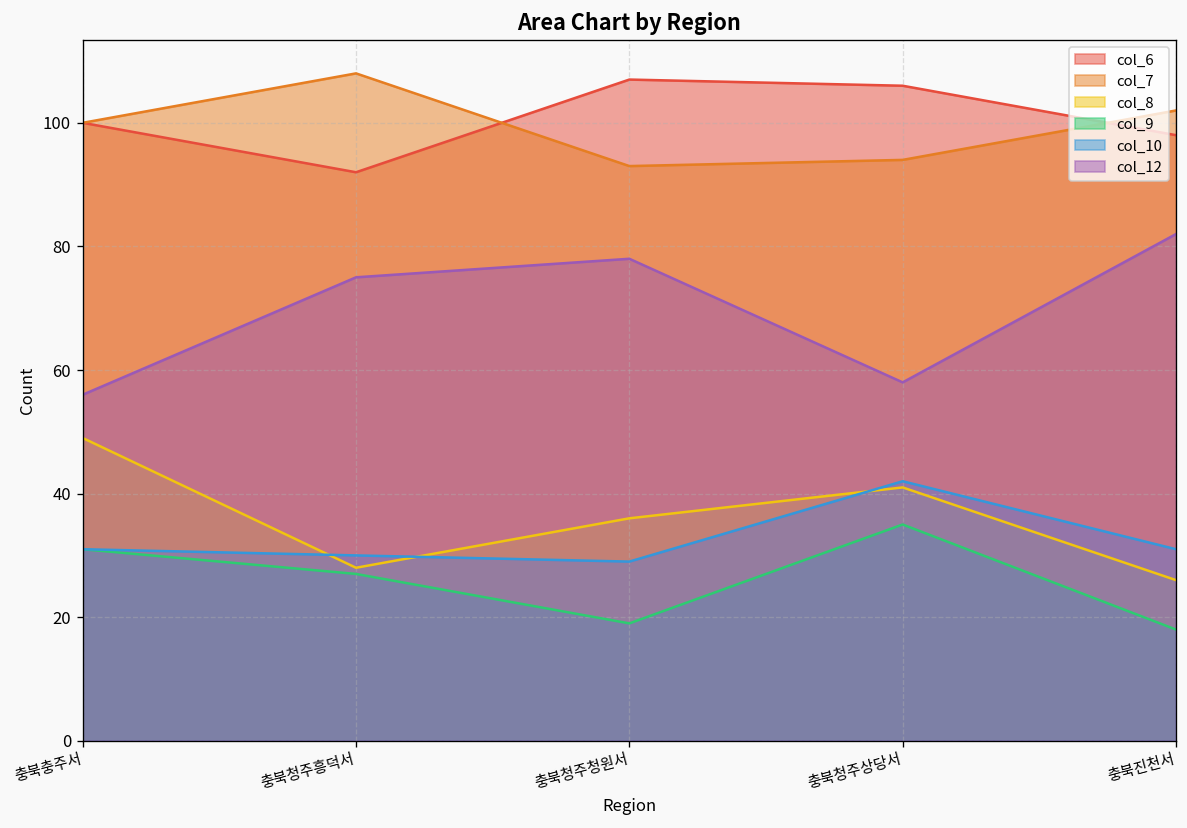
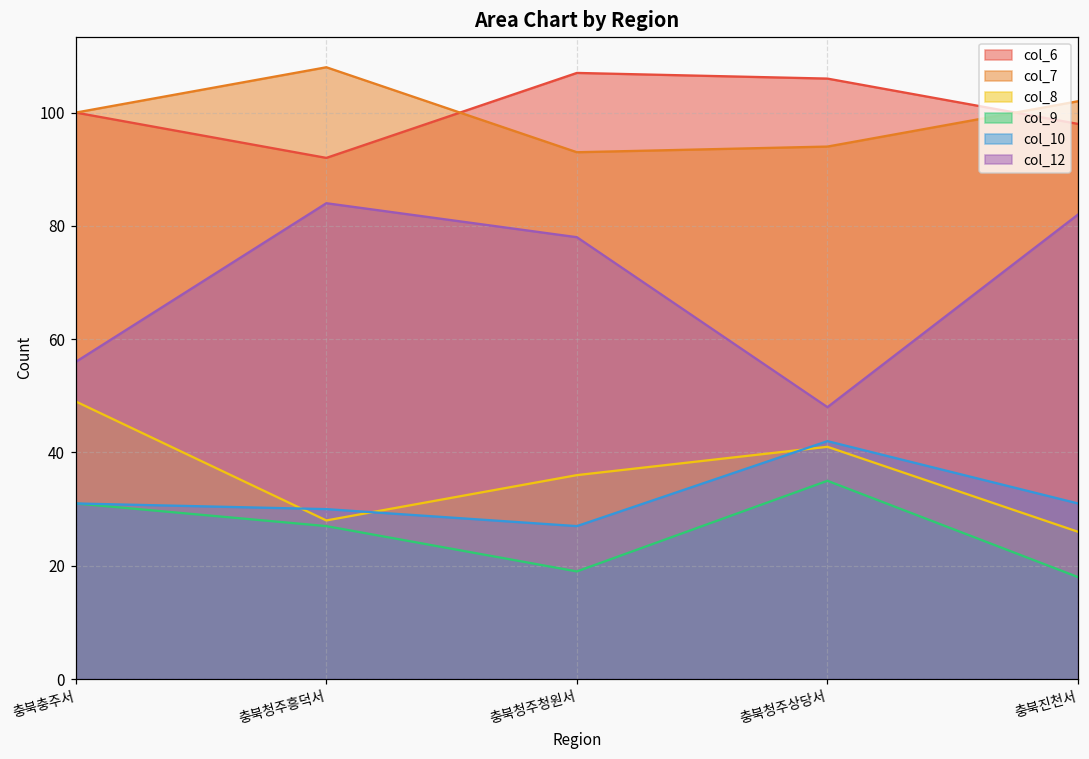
col_12, 충북청주흥덕서: 75 -> 84
col_10, 충북청주청원서: 29 -> 27
col_12, 충북청주상당서: 58 -> 48
